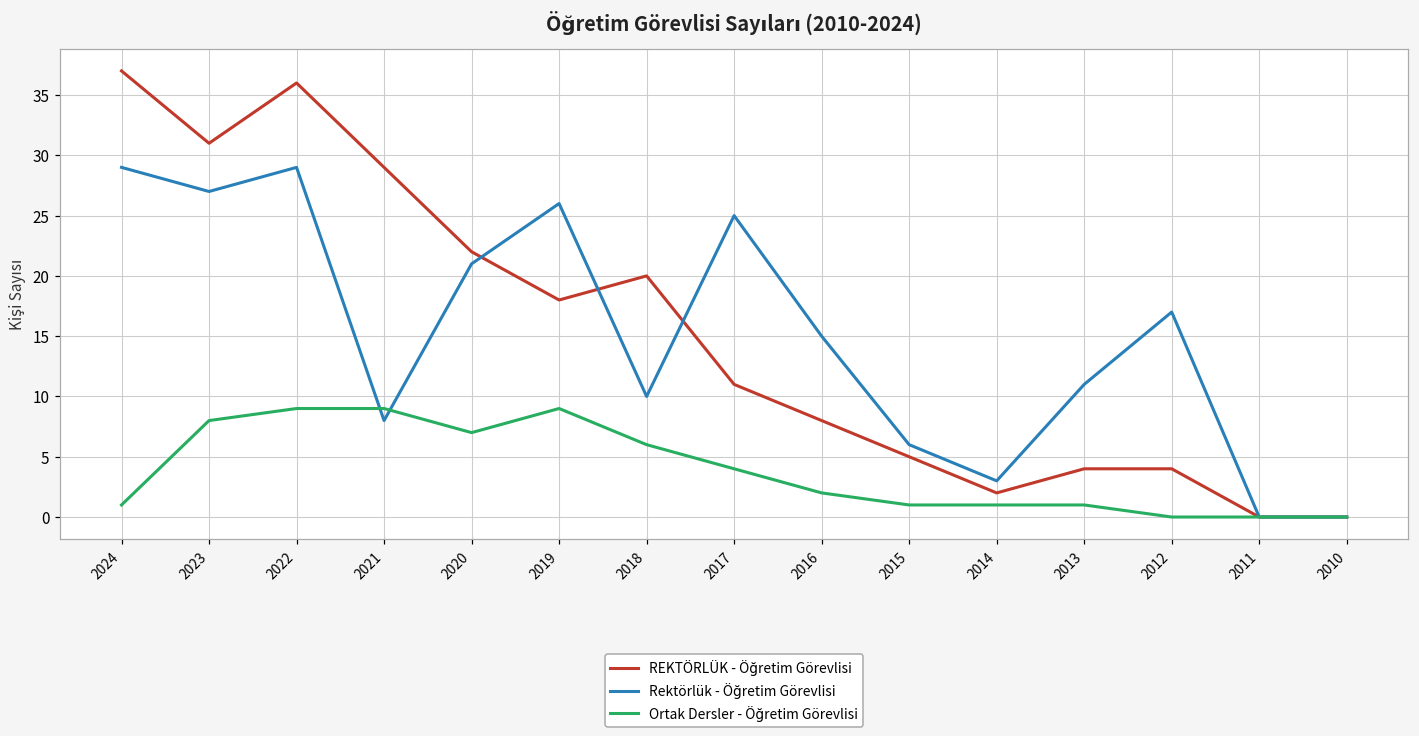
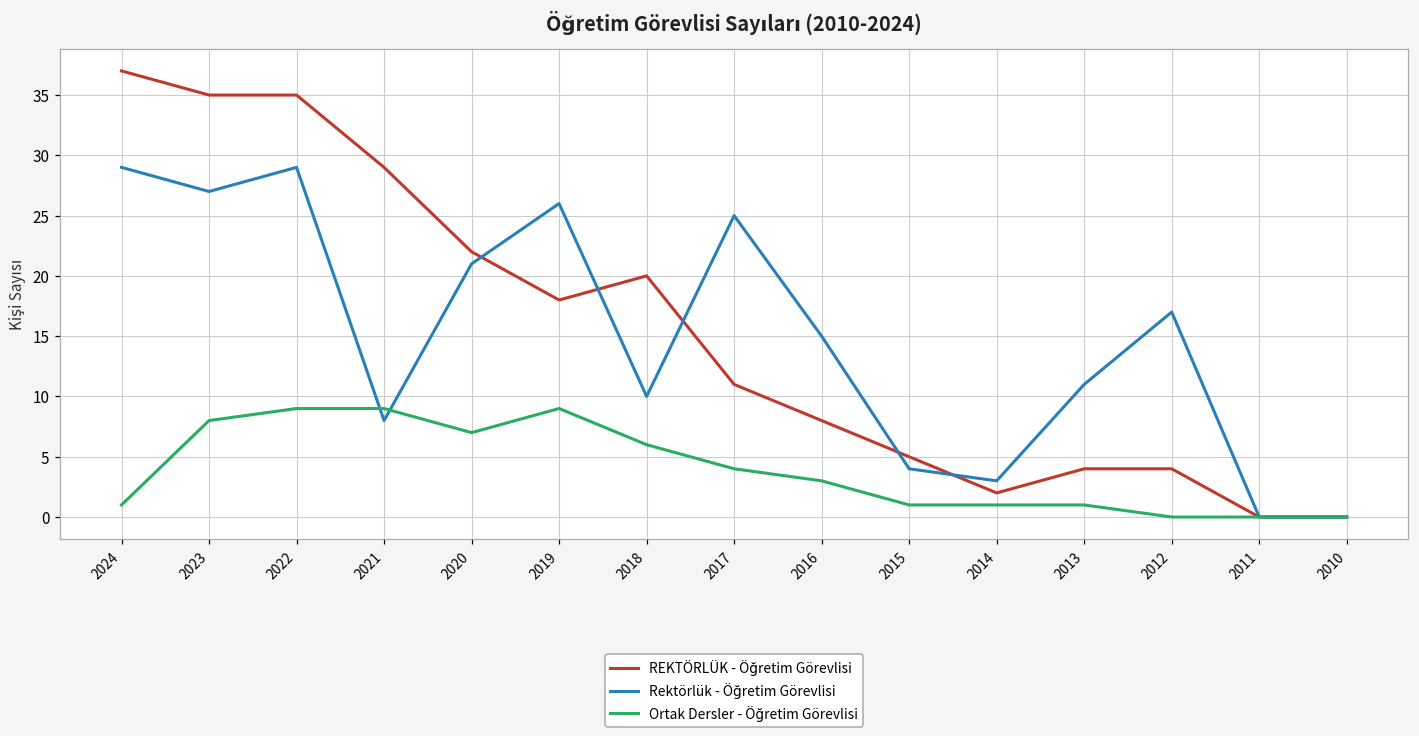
REKTÖRLÜK - Öğretim Görevlisi, 2023: 31 -> 35
REKTÖRLÜK - Öğretim Görevlisi, 2022: 36 -> 35
Ortak Dersler - Öğretim Görevlisi, 2016: 2 -> 3
Rektörlük - Öğretim Görevlisi, 2015: 6 -> 4
